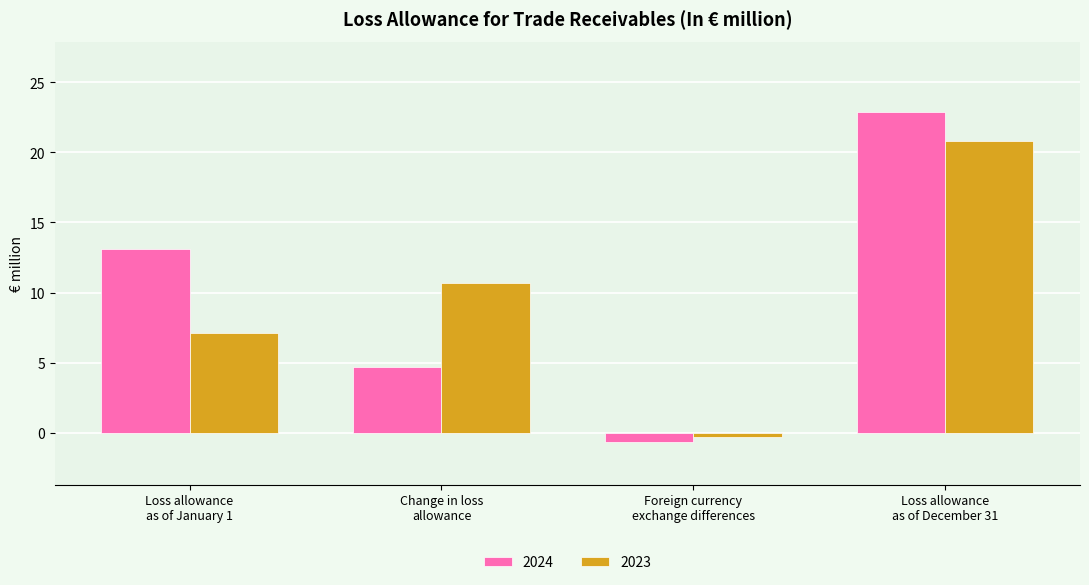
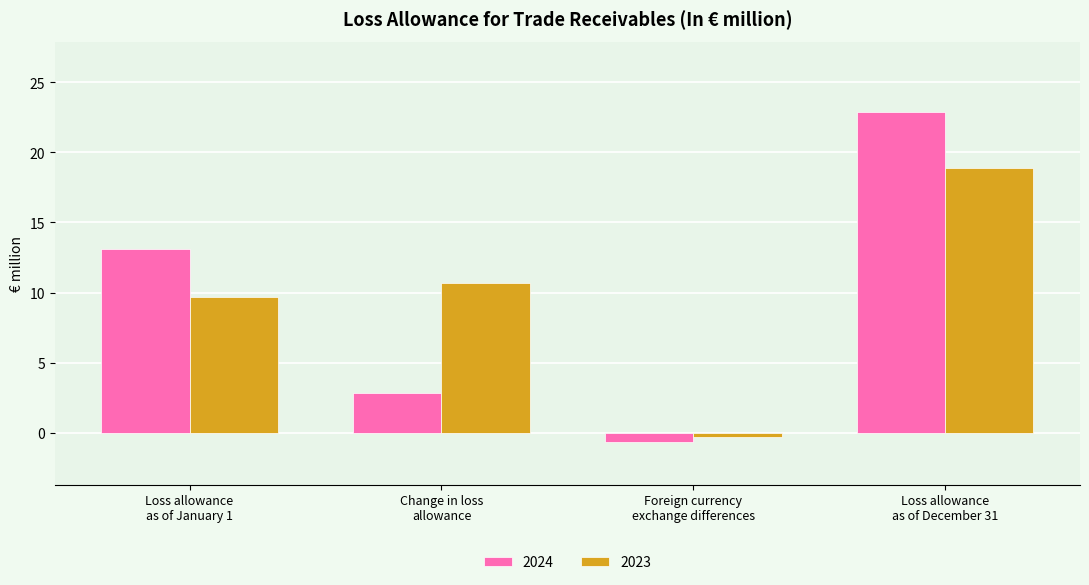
2023, Loss allowance as of January 1: 7.1 -> 9.7
2024, Change in loss allowance: 4.7 -> 2.8
2023, Loss allowance as of December 31: 20.8 -> 18.9
